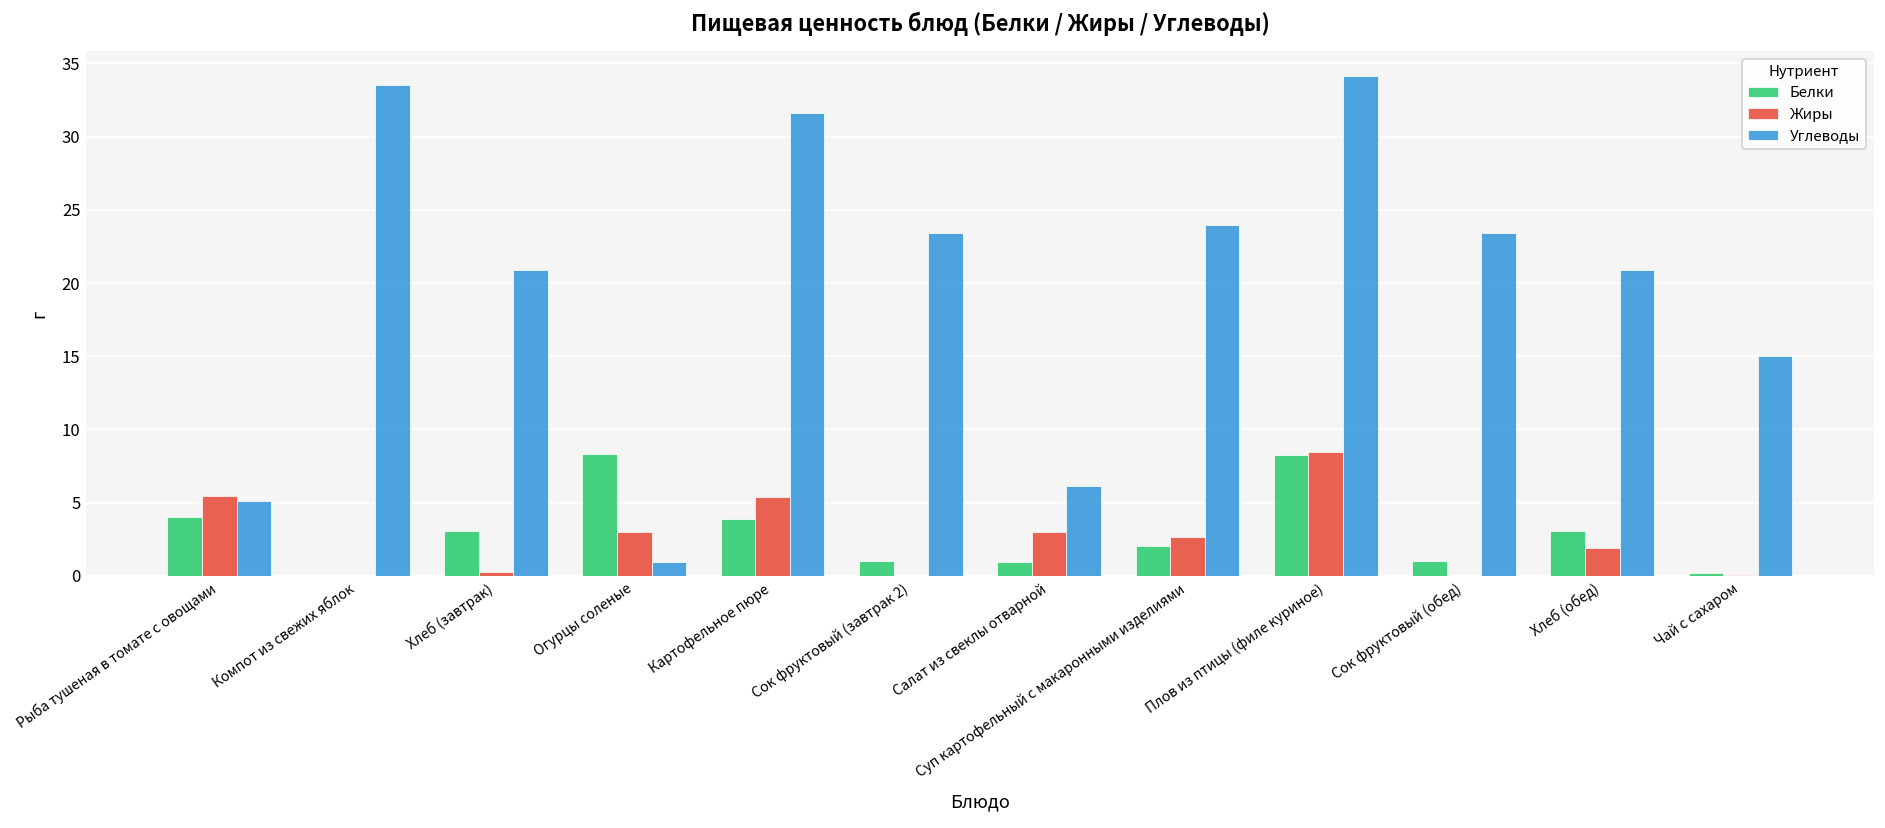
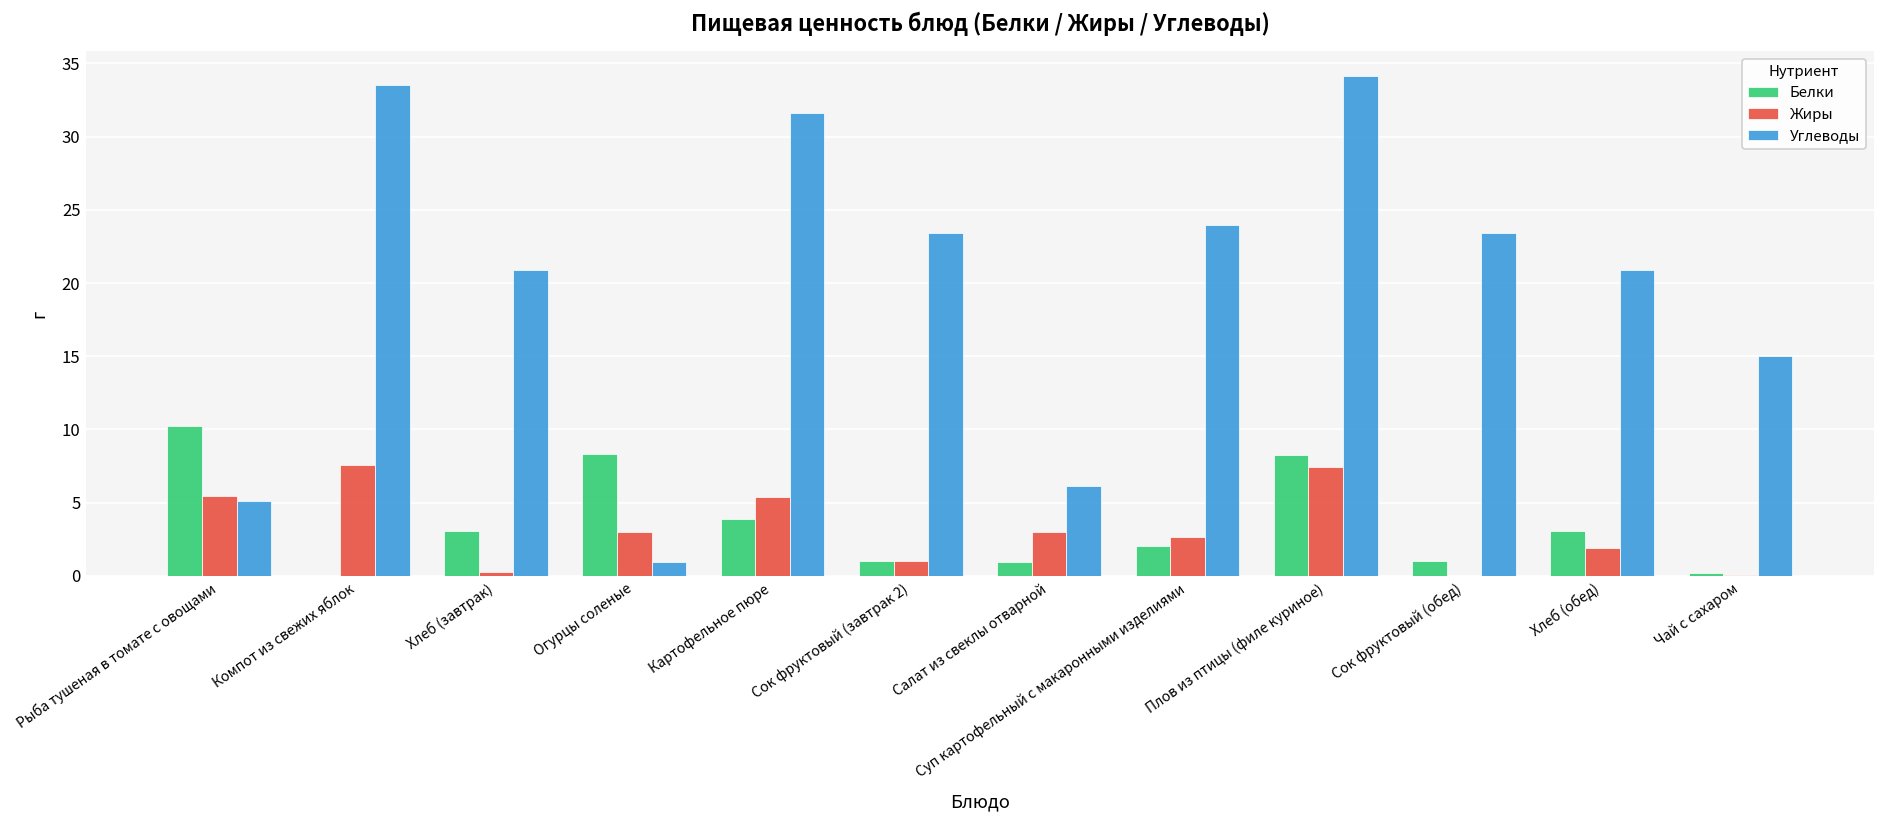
Белки, Рыба тушеная в томате с овощами: 4.0 -> 10.3
Жиры, Компот из свежих яблок: 0.0 -> 7.6
Жиры, Сок фруктовый (завтрак 2): 0 -> 1
Жиры, Плов из птицы (филе куриное): 8.4 -> 7.4
